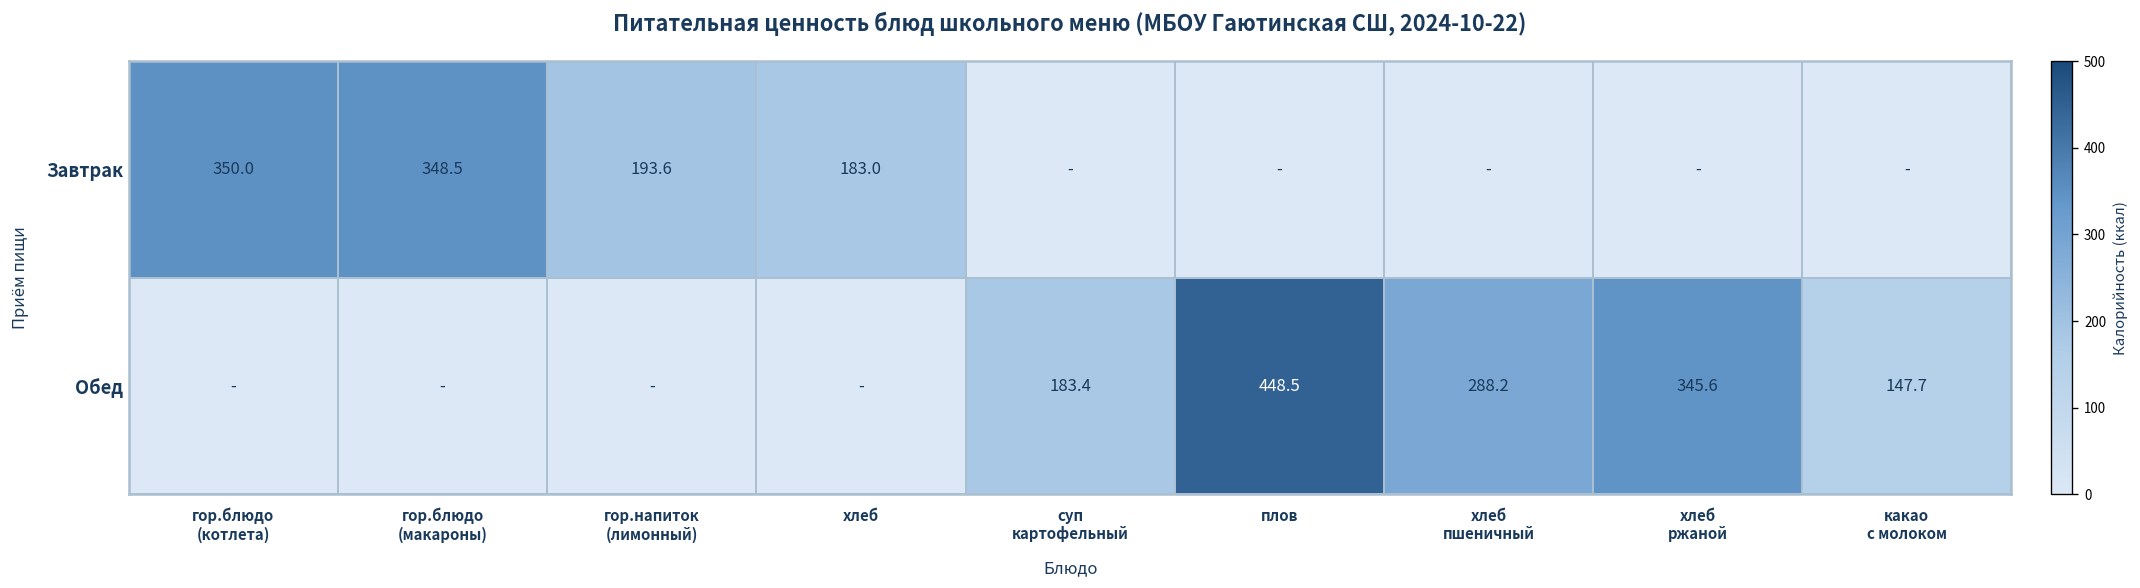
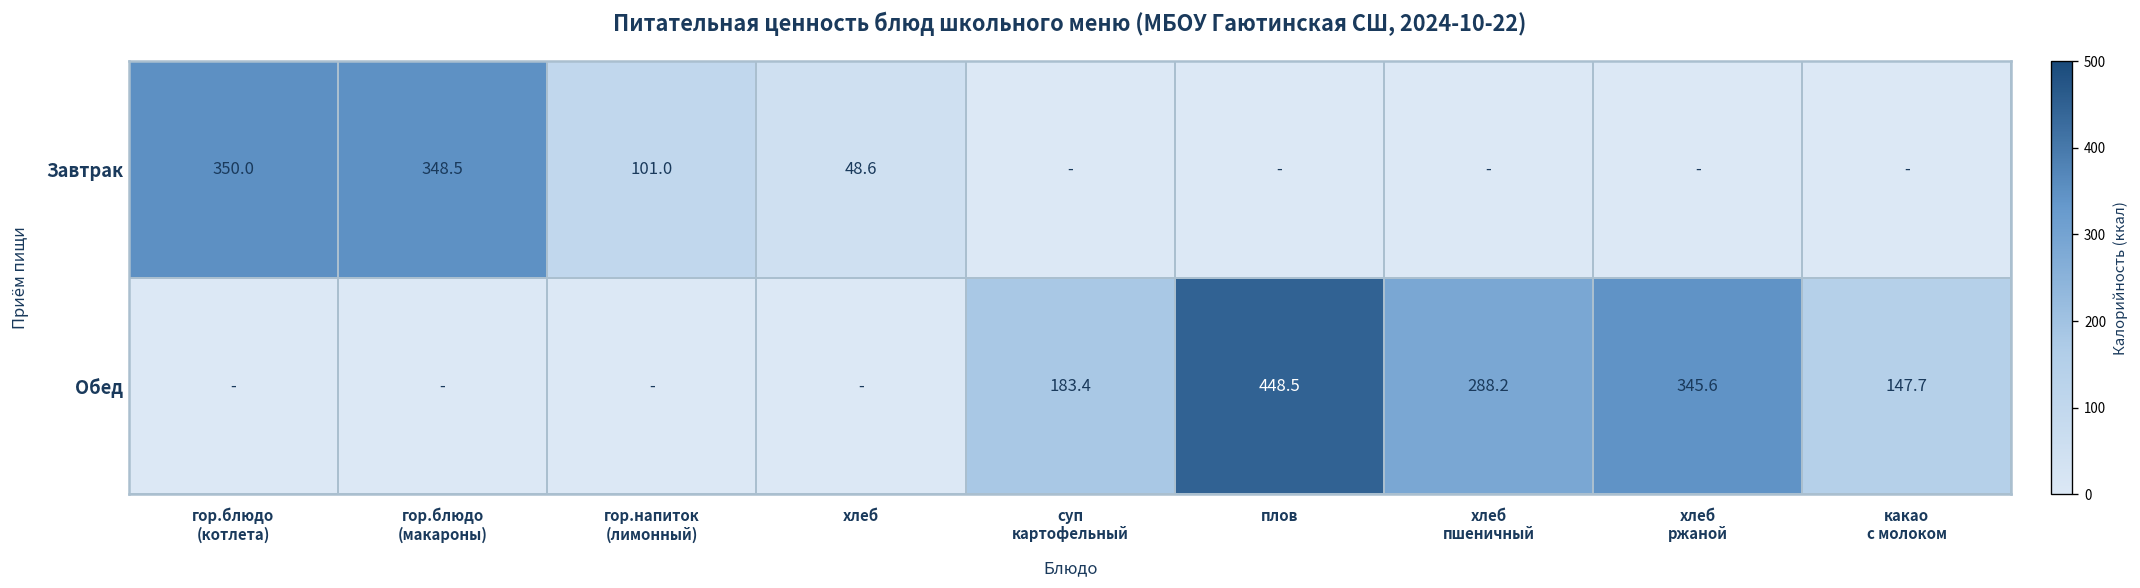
Завтрак, гор.напиток (лимонный): 193.6 -> 101.0
Завтрак, хлеб: 183.0 -> 48.6
